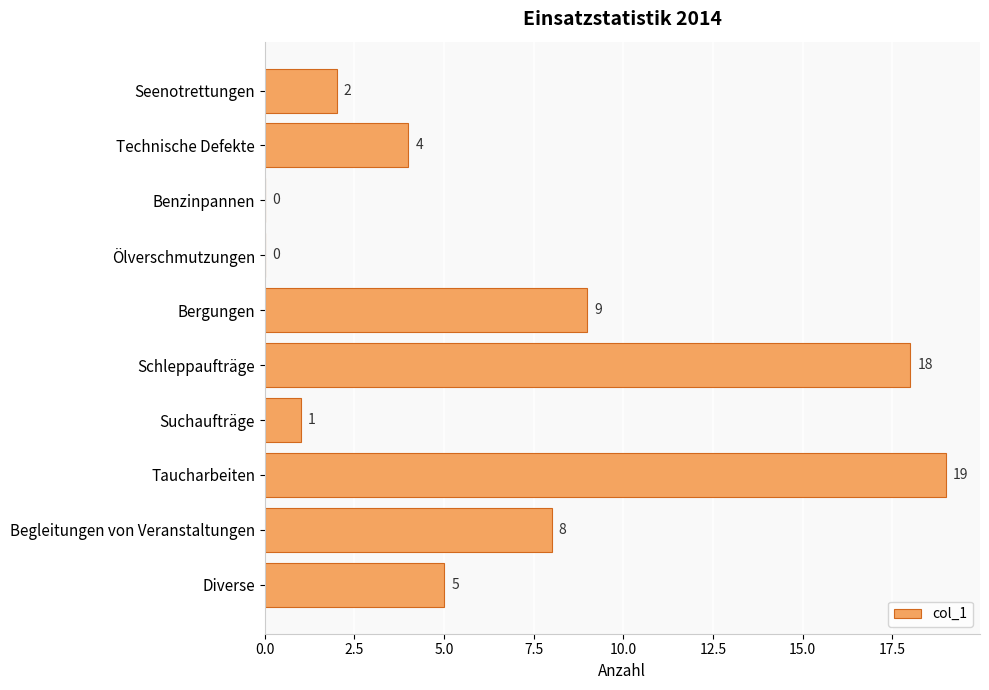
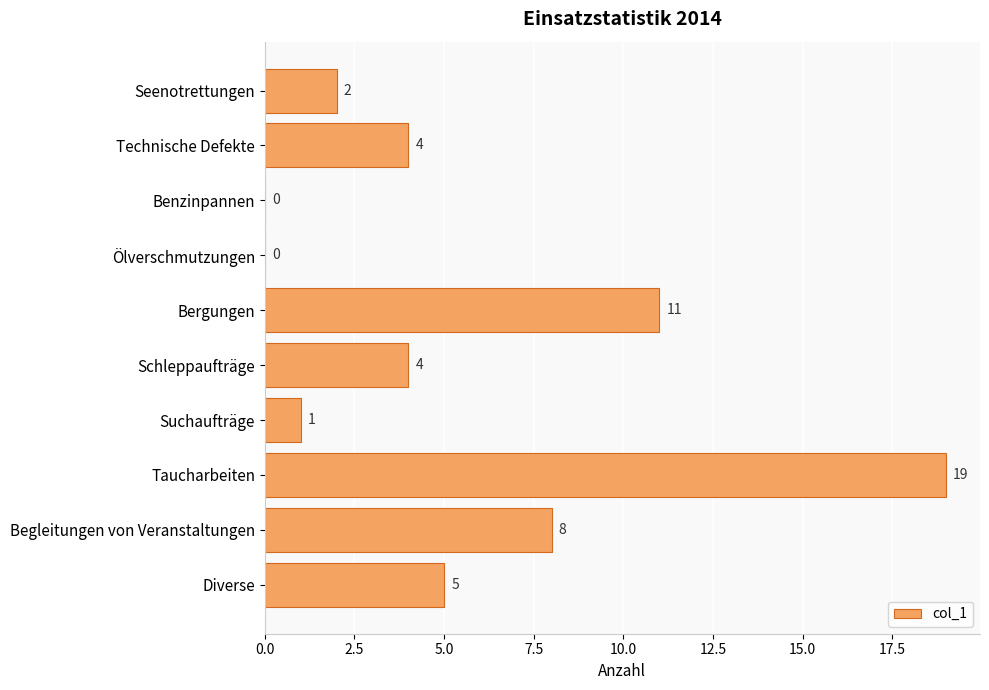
Bergungen: 9 -> 11
Schleppaufträge: 18 -> 4
